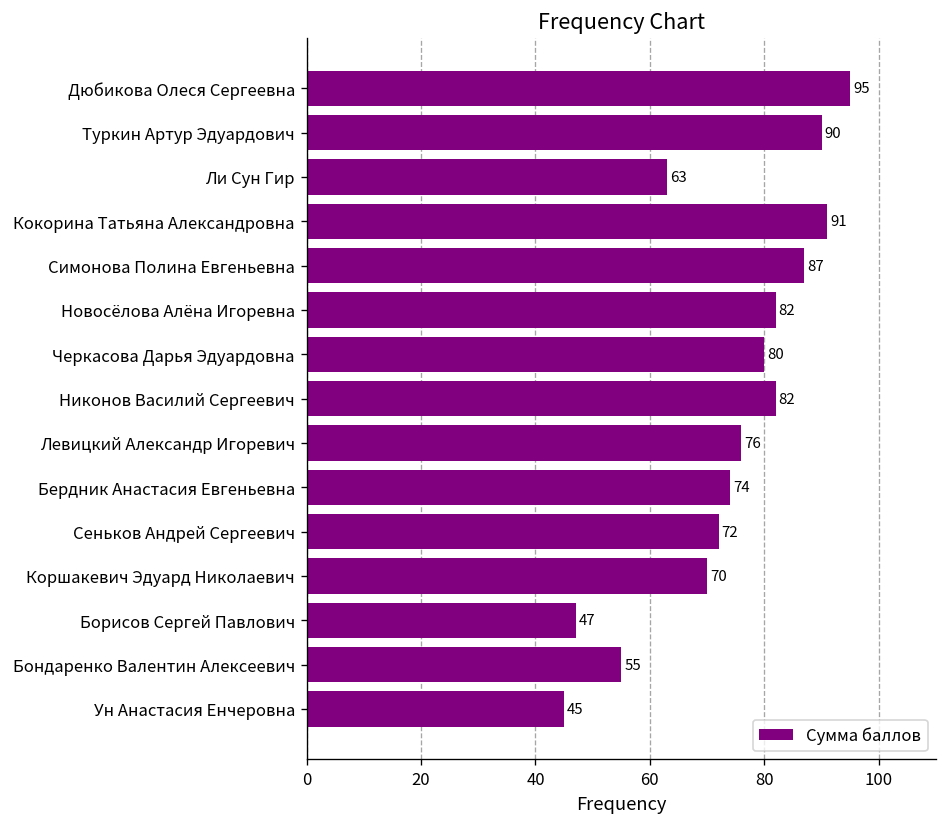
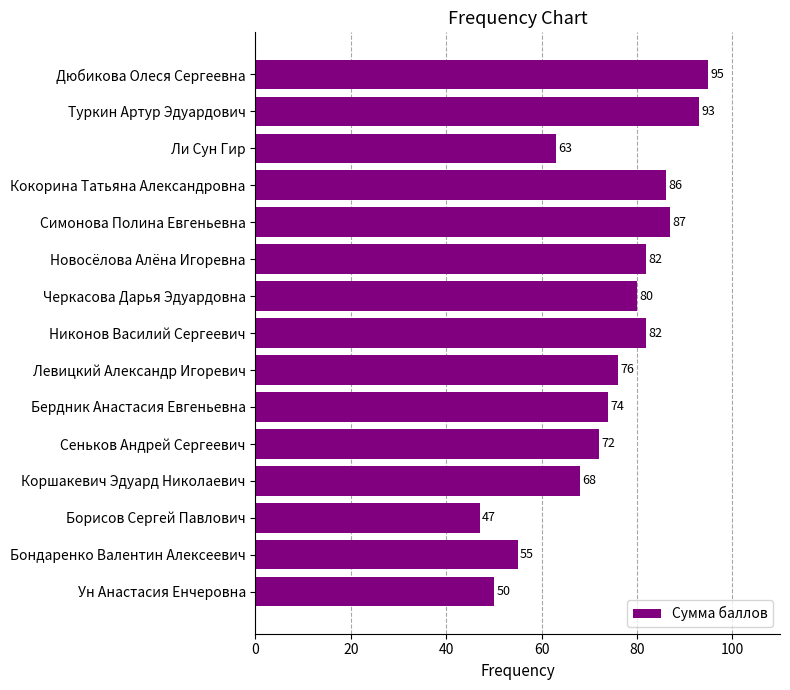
Туркин Артур Эдуардович: 90 -> 93
Кокорина Татьяна Александровна: 91 -> 86
Коршакевич Эдуард Николаевич: 70 -> 68
Ун Анастасия Енчеровна: 45 -> 50
